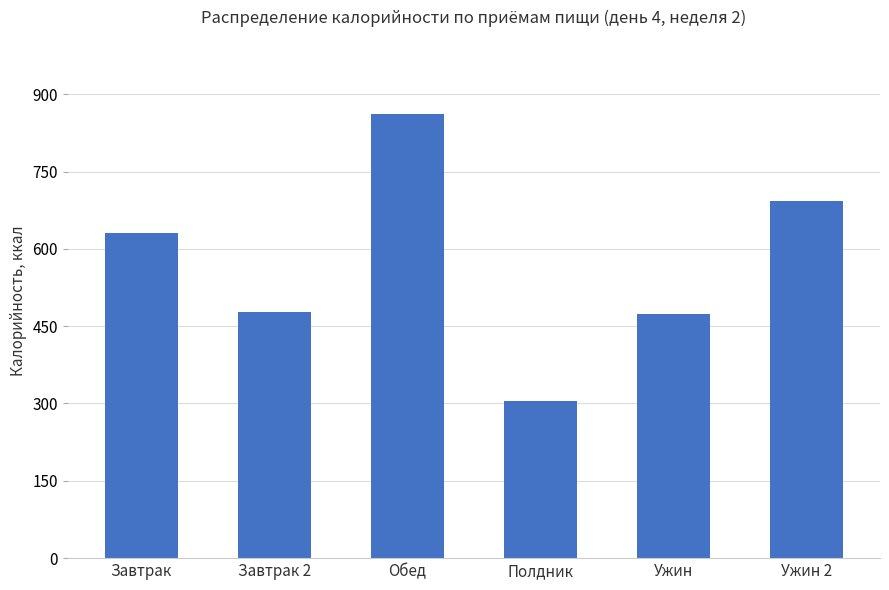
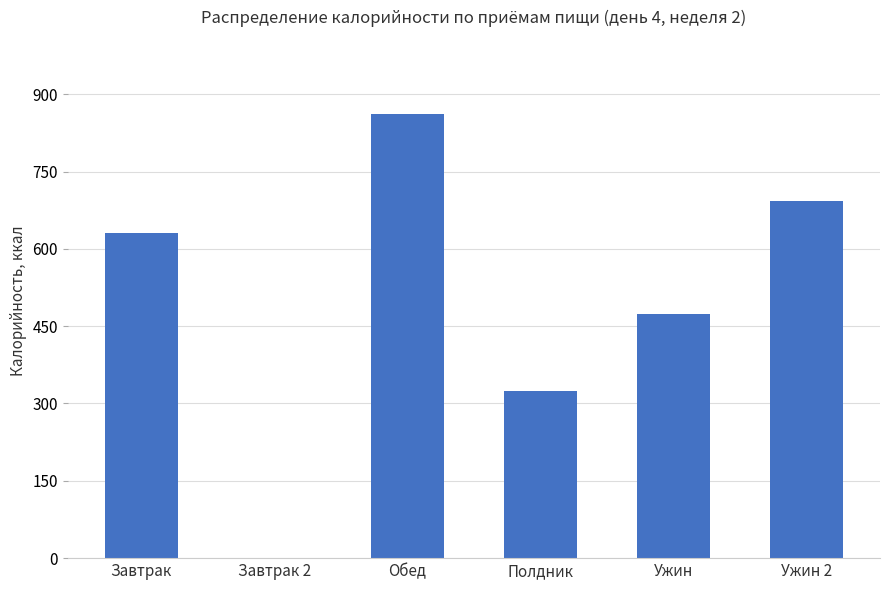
Завтрак 2: 480 -> 0
Полдник: 310 -> 330
